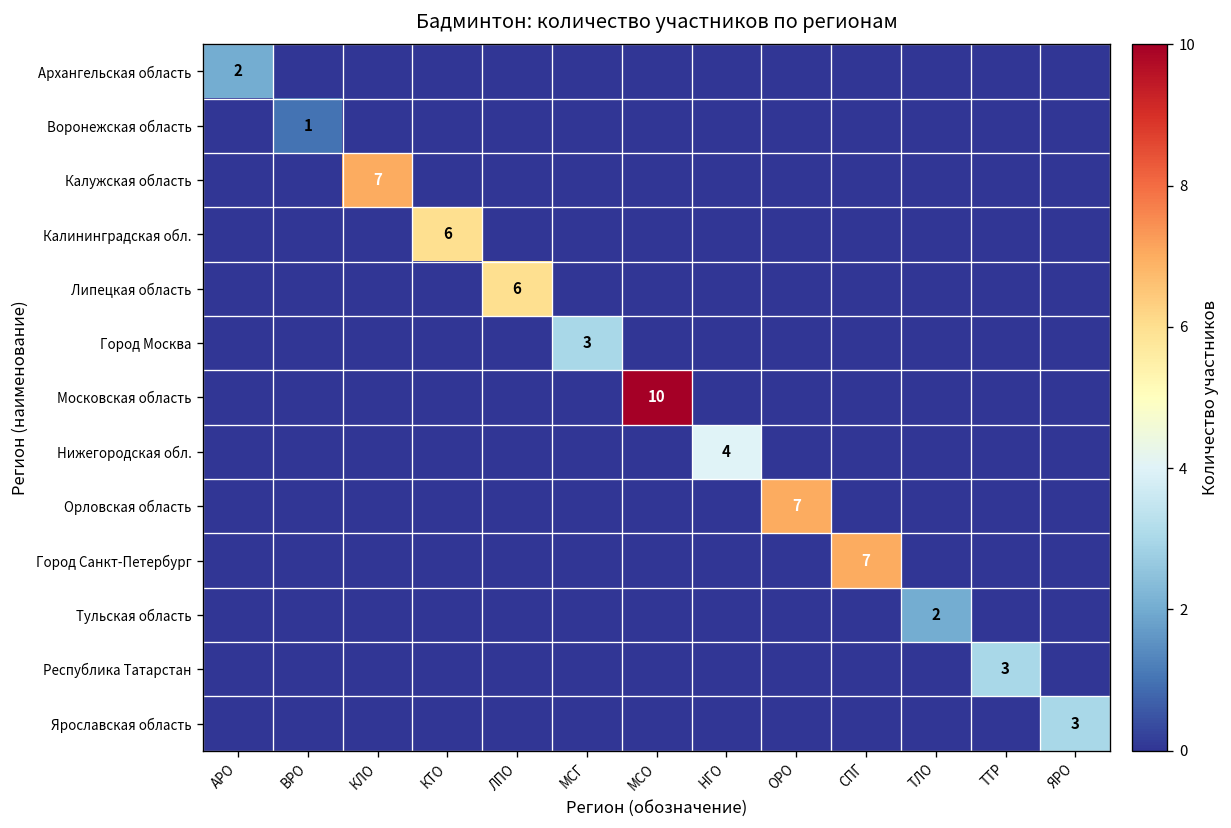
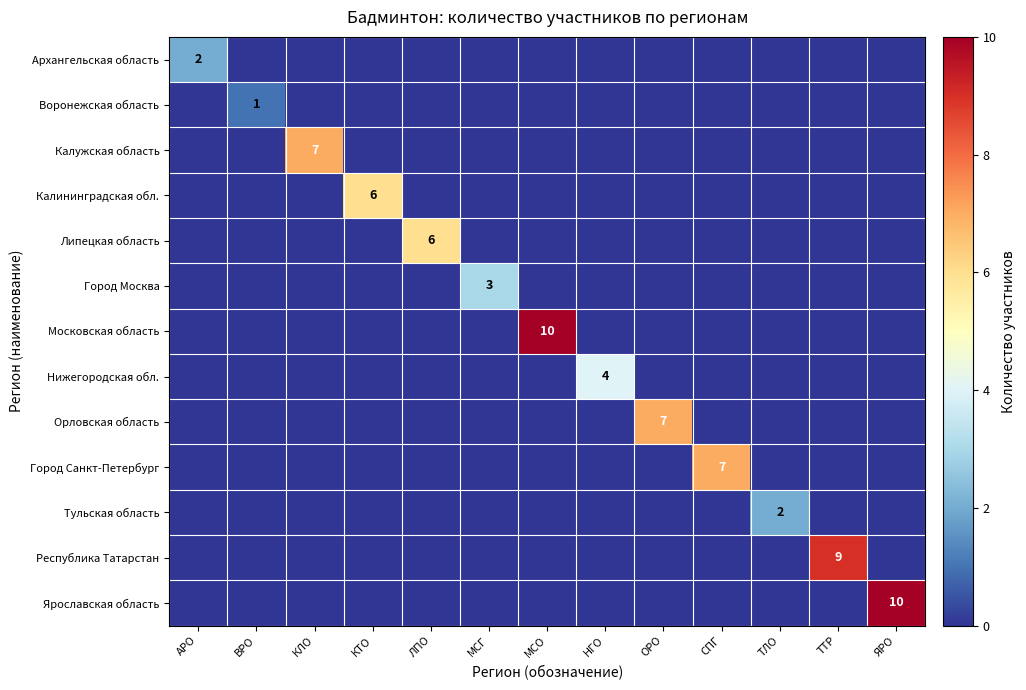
Республика Татарстан, ТТР: 3 -> 9
Ярославская область, ЯРО: 3 -> 10
